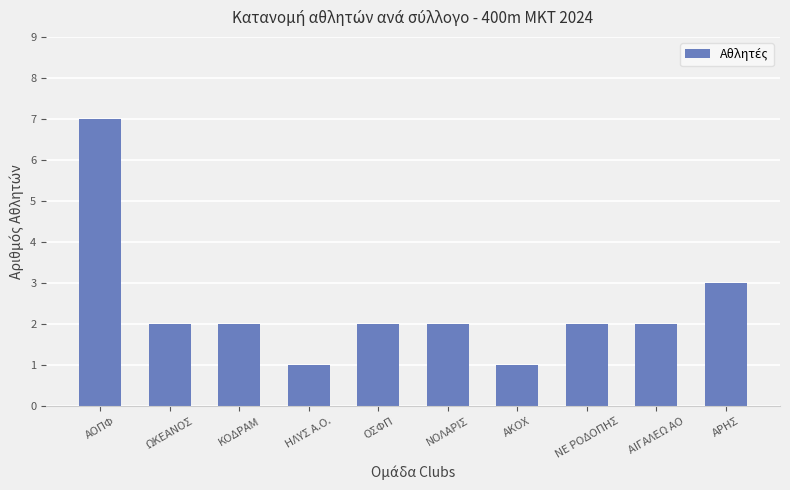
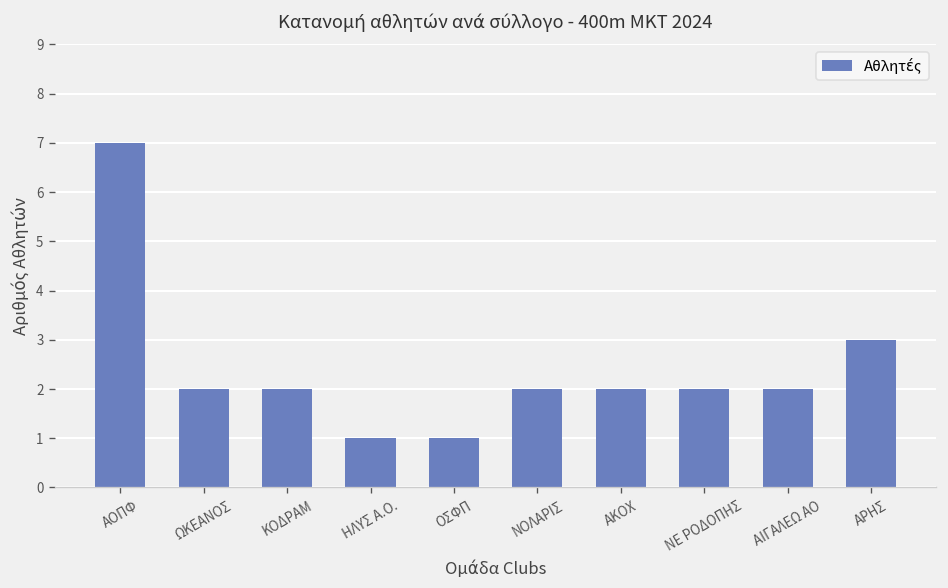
ΟΣΦΠ: 2 -> 1
ΑΚΟΧ: 1 -> 2
